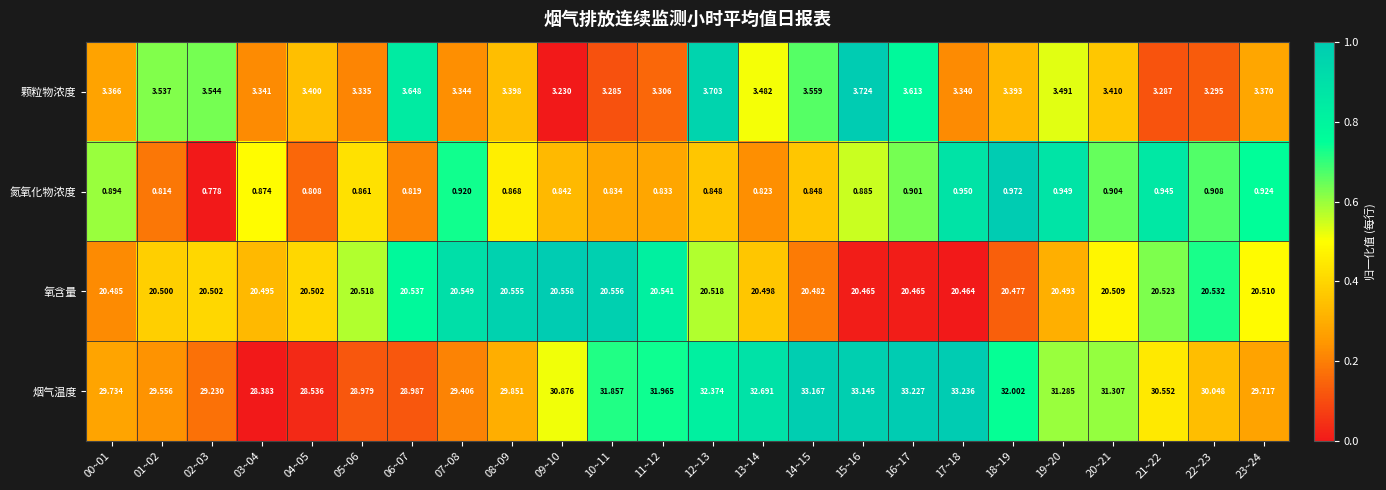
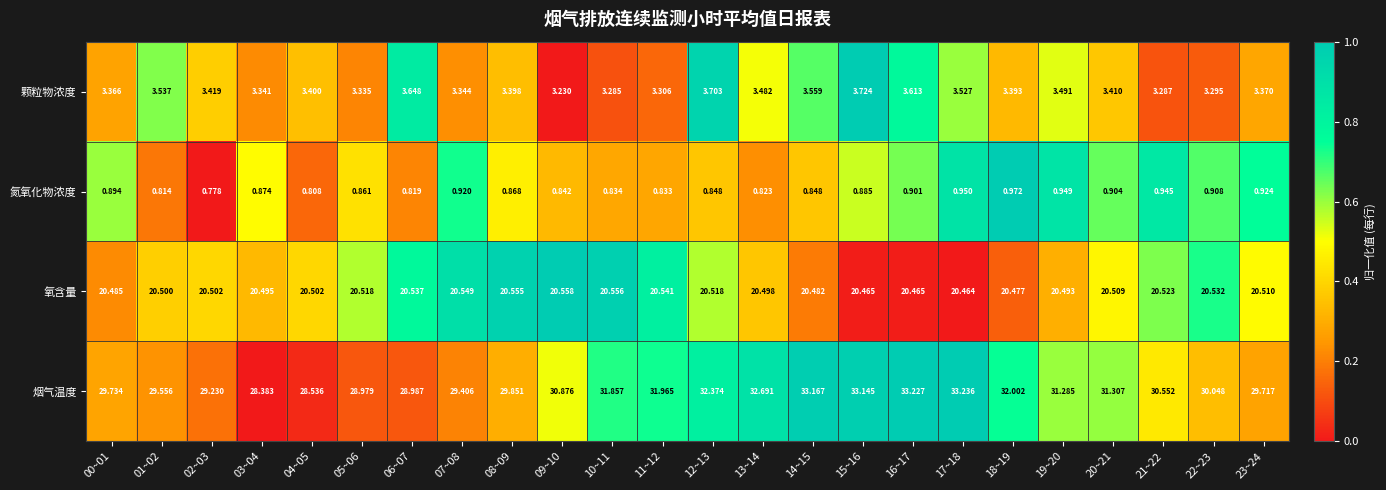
颗粒物浓度, 02~03: 3.544 -> 3.419
颗粒物浓度, 17~18: 3.340 -> 3.527
